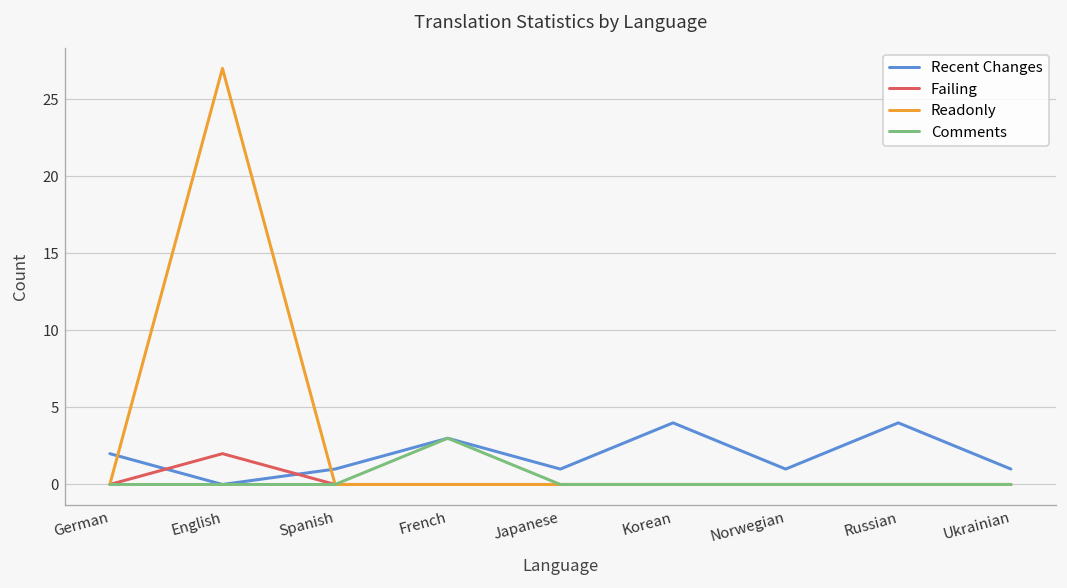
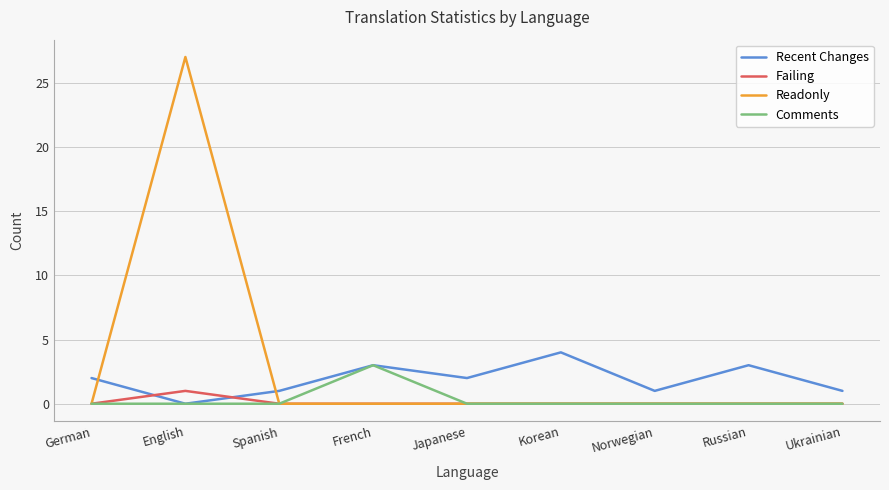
Failing, English: 2 -> 1
Recent Changes, Japanese: 1 -> 2
Recent Changes, Russian: 4 -> 3
